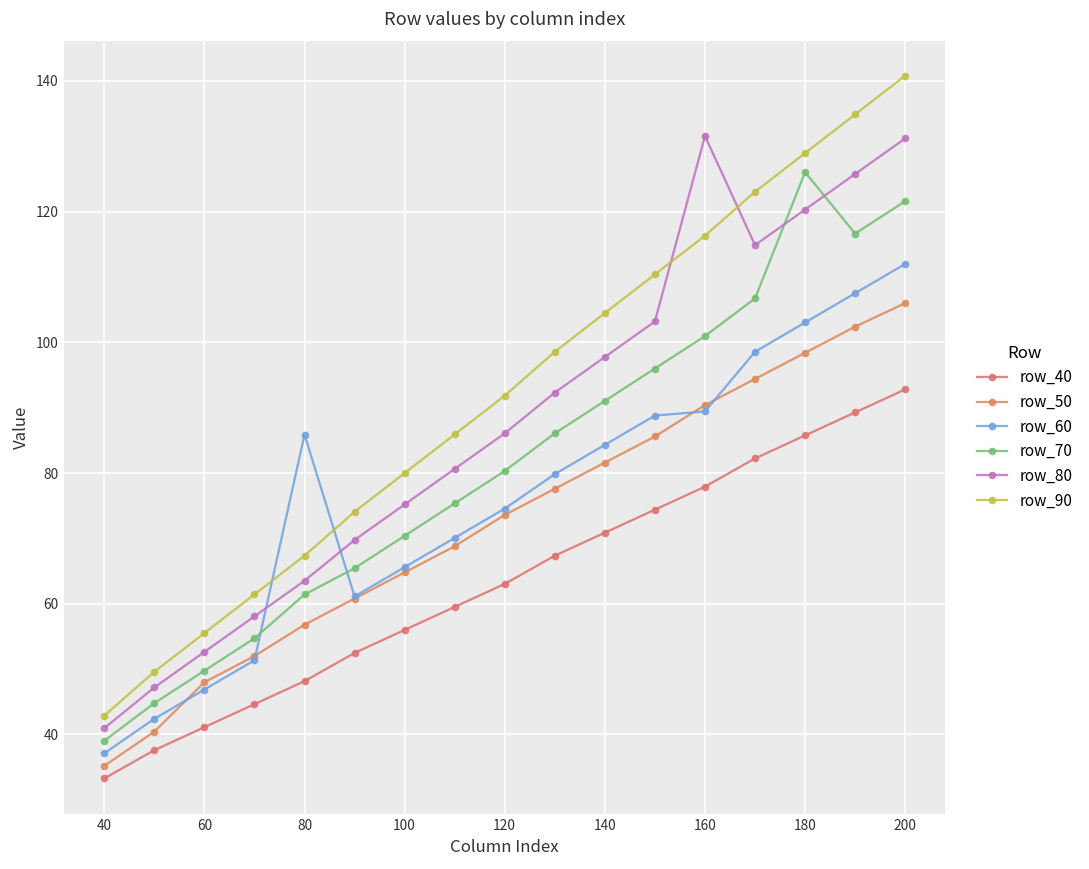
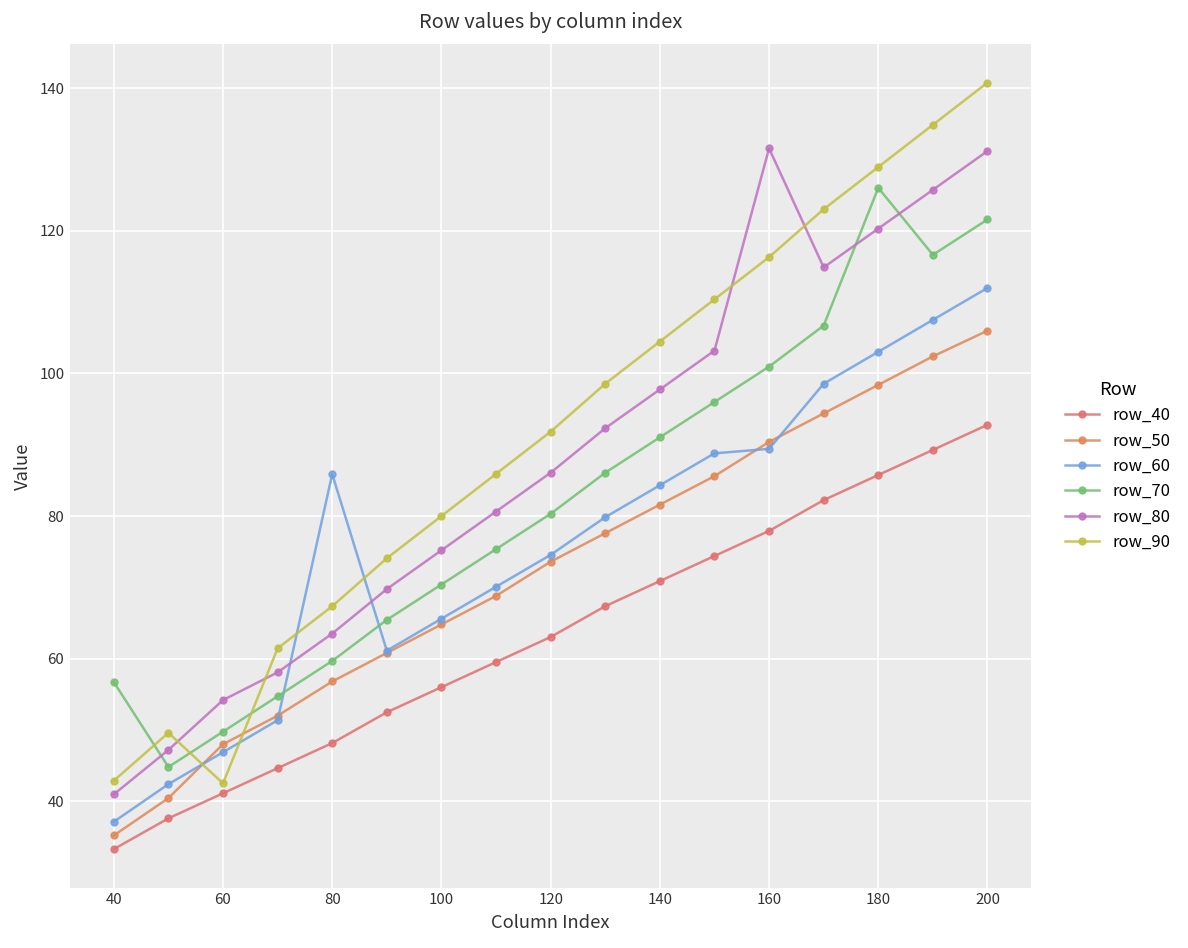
row_70, 40: 39 -> 57
row_80, 60: 53 -> 54
row_90, 60: 56 -> 43
row_70, 80: 61 -> 60
